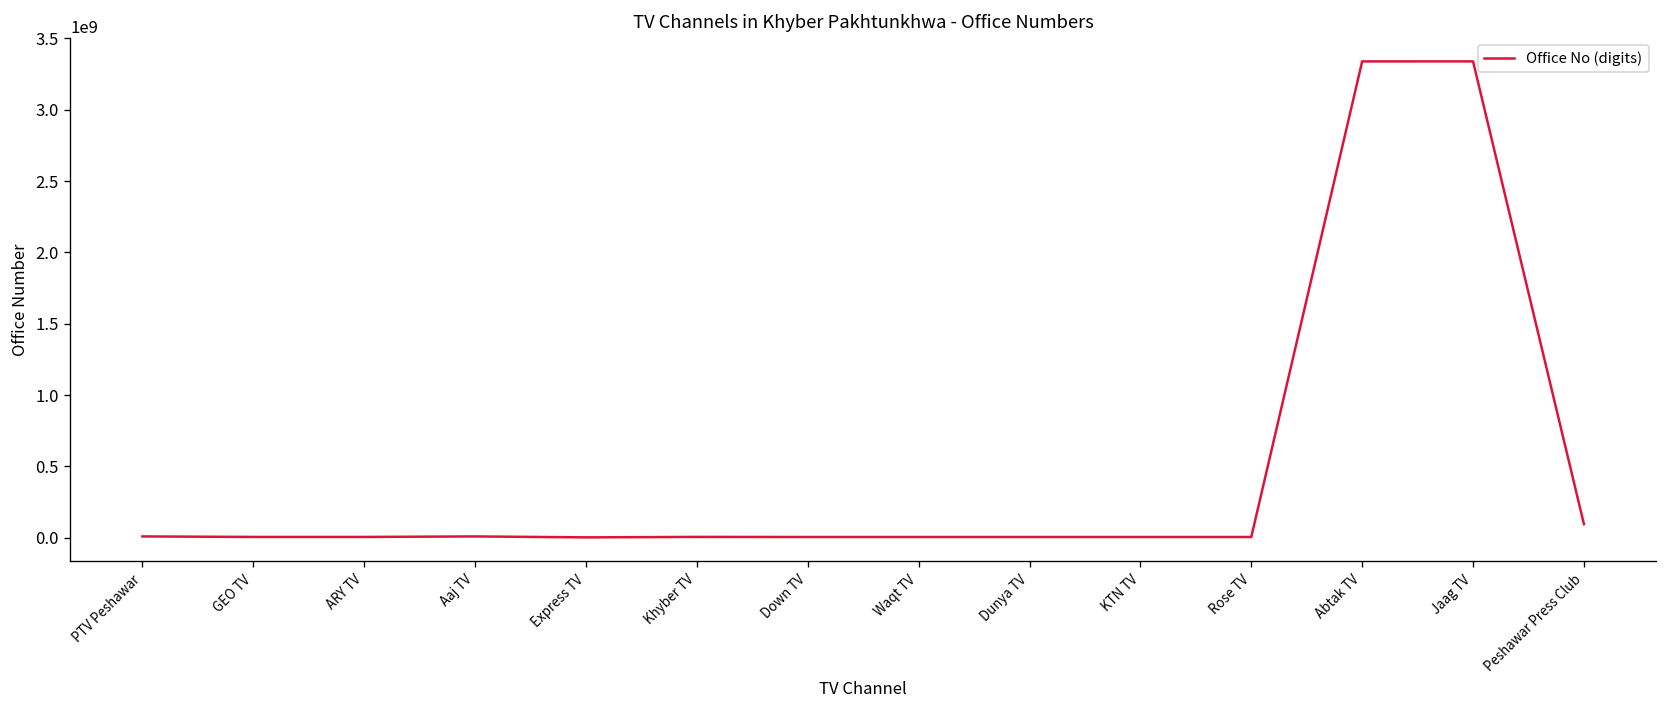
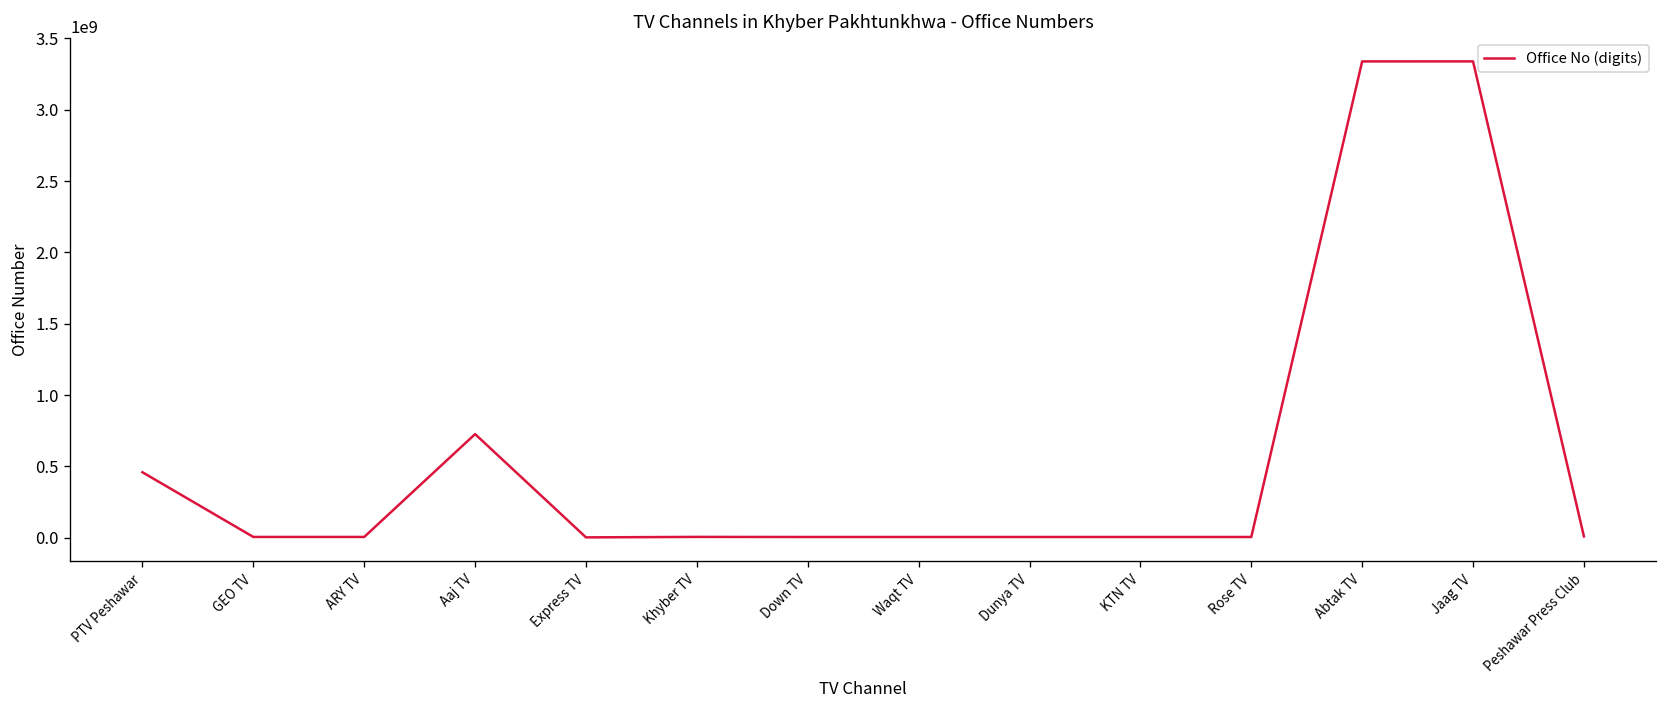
PTV Peshawar: 10000000 -> 460000000
Aaj TV: 10000000 -> 730000000
Peshawar Press Club: 100000000 -> 10000000
